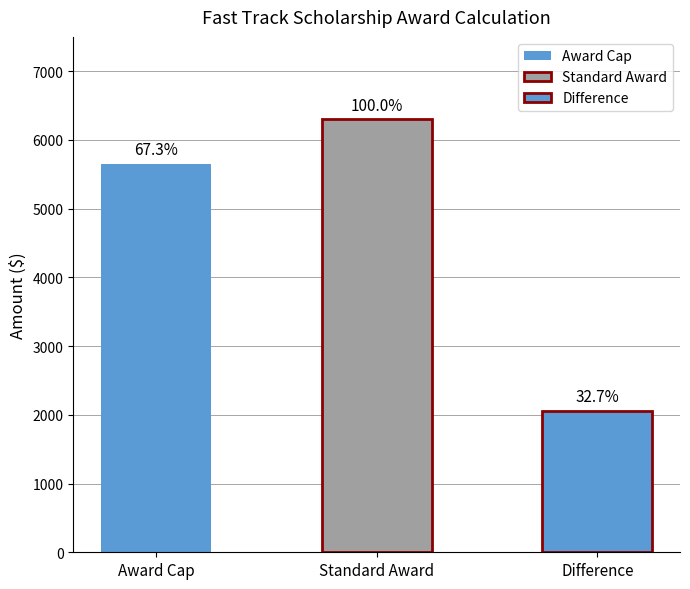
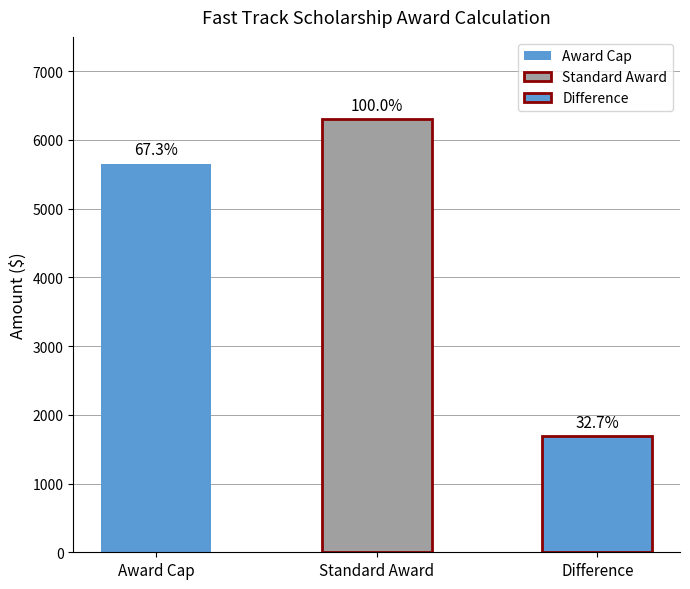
Difference: 2100 -> 1700
